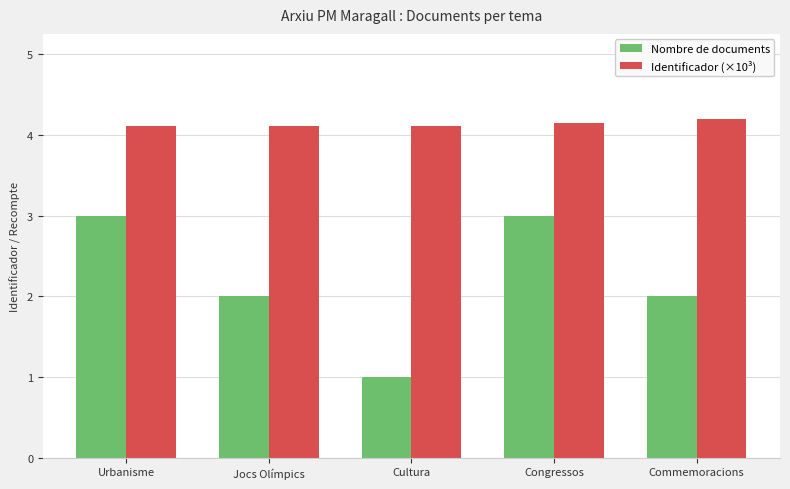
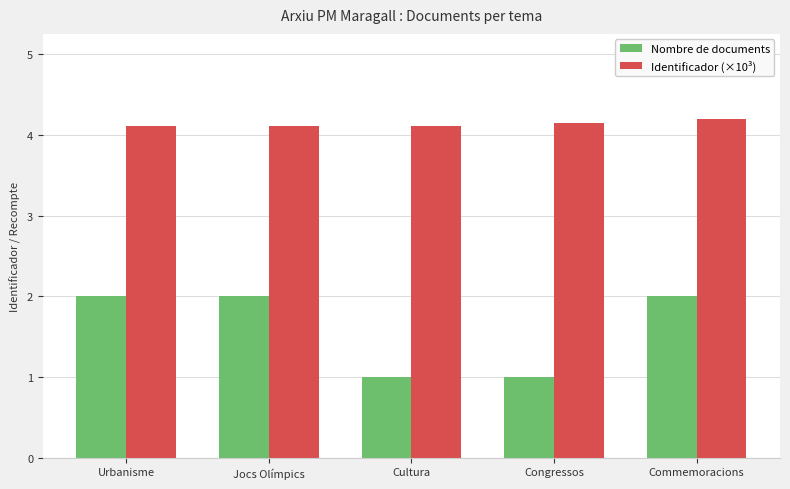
Nombre de documents, Urbanisme: 3 -> 2
Nombre de documents, Congressos: 3 -> 1
